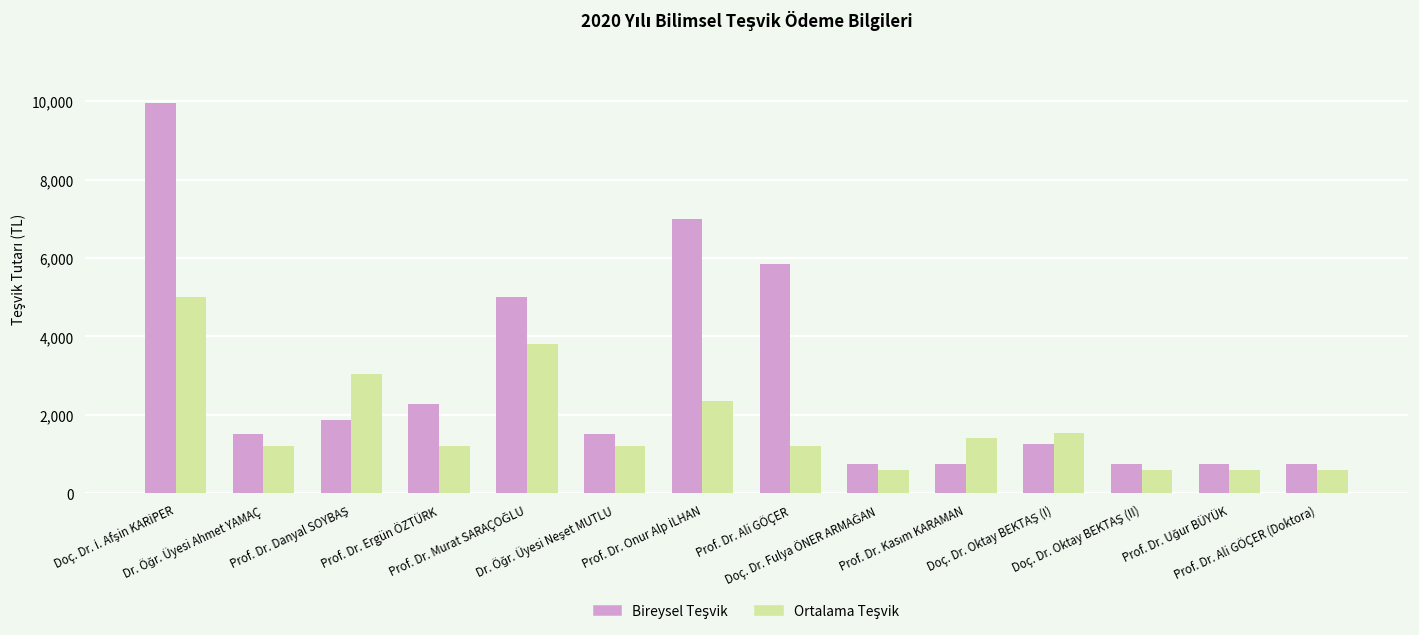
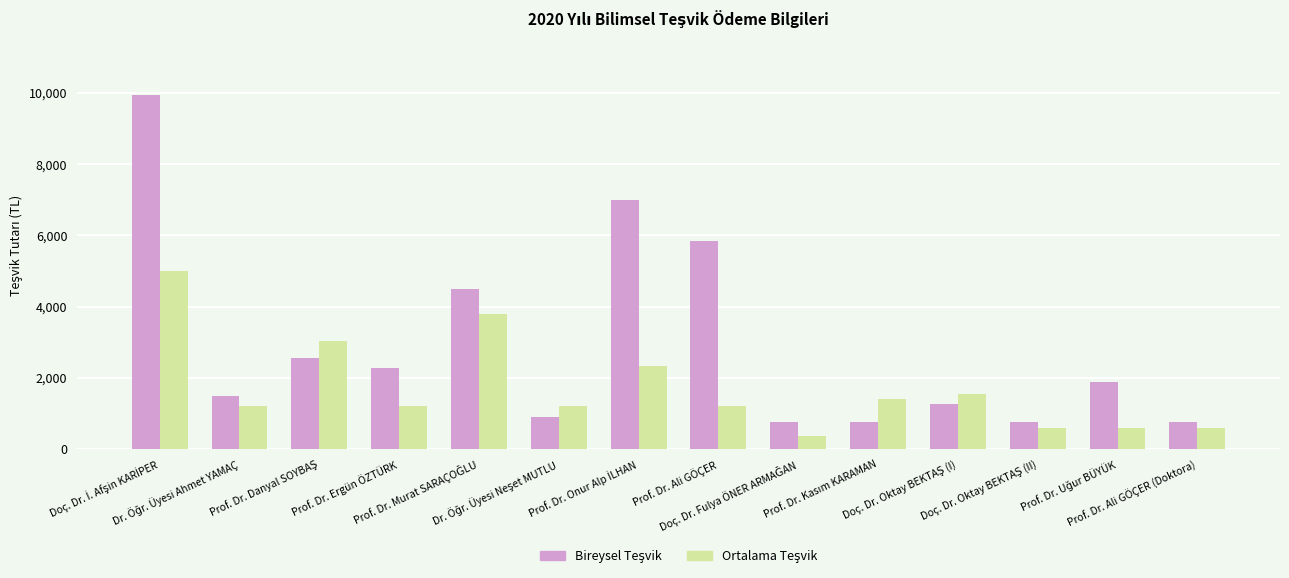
Bireysel Teşvik, Prof. Dr. Danyal SOYBAŞ: 1,900 -> 2,600
Bireysel Teşvik, Prof. Dr. Murat SARAÇOĞLU: 5,000 -> 4,500
Bireysel Teşvik, Dr. Öğr. Üyesi Neşet MUTLU: 1,500 -> 900
Ortalama Teşvik, Doç. Dr. Fulya ÖNER ARMAĞAN: 600 -> 400
Bireysel Teşvik, Prof. Dr. Uğur BÜYÜK: 800 -> 1,900
